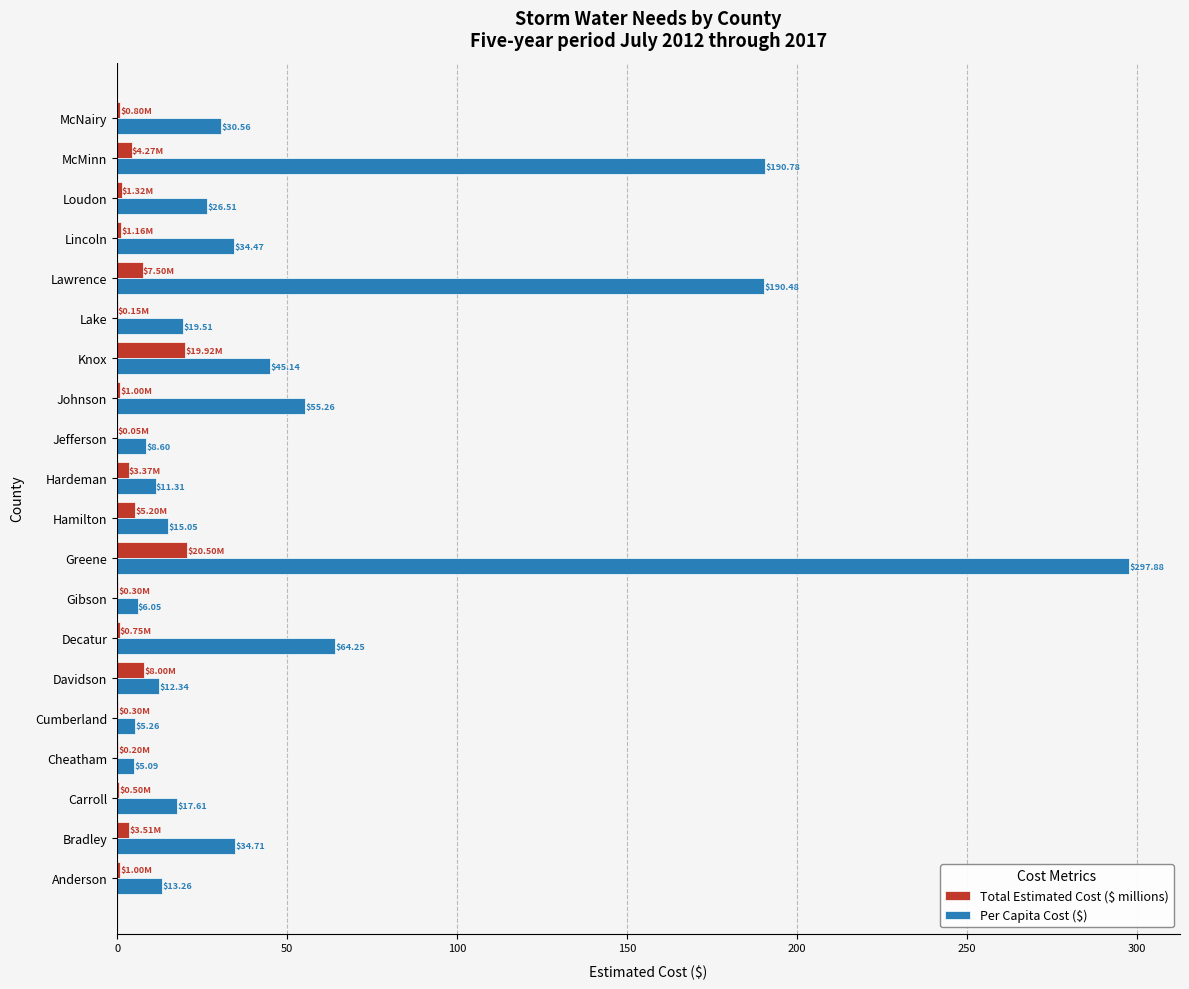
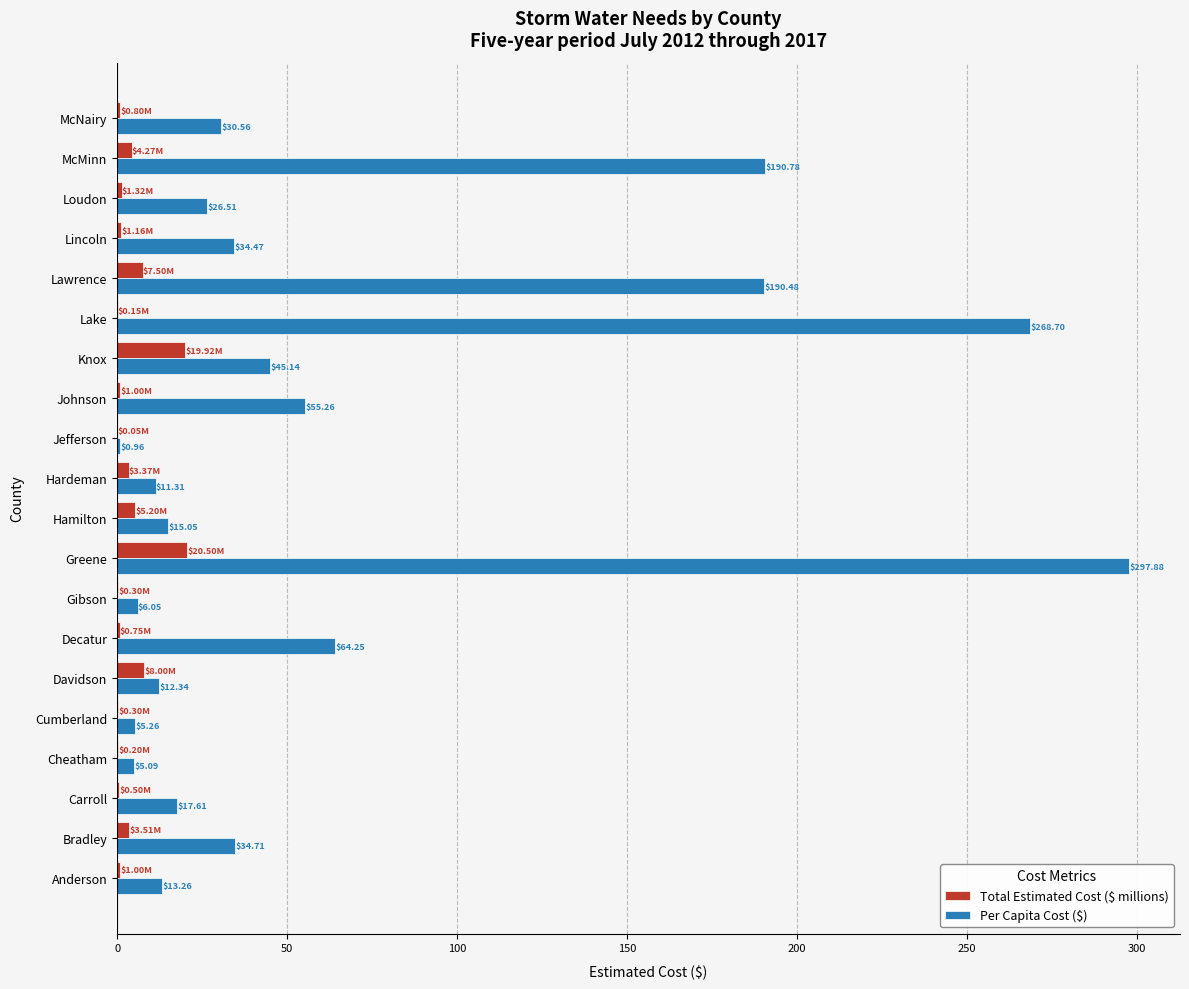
Per Capita Cost ($), Lake: $19.51 -> $268.70
Per Capita Cost ($), Jefferson: $8.60 -> $0.96
